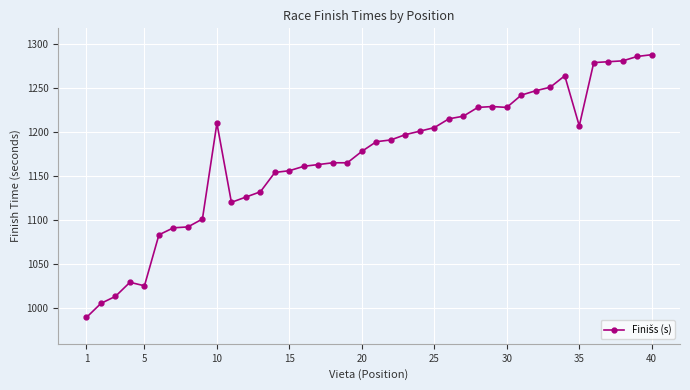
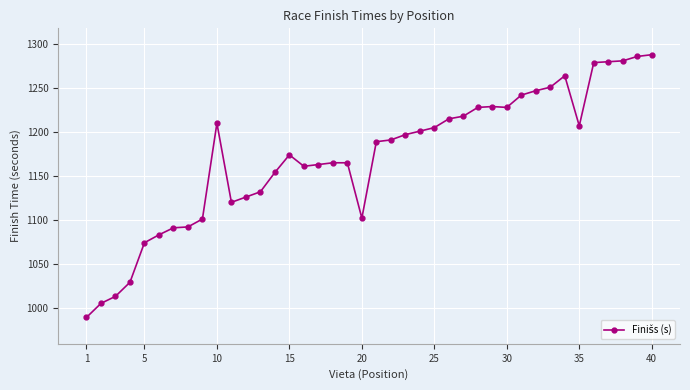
5: 1030 -> 1070
15: 1160 -> 1170
20: 1180 -> 1100
